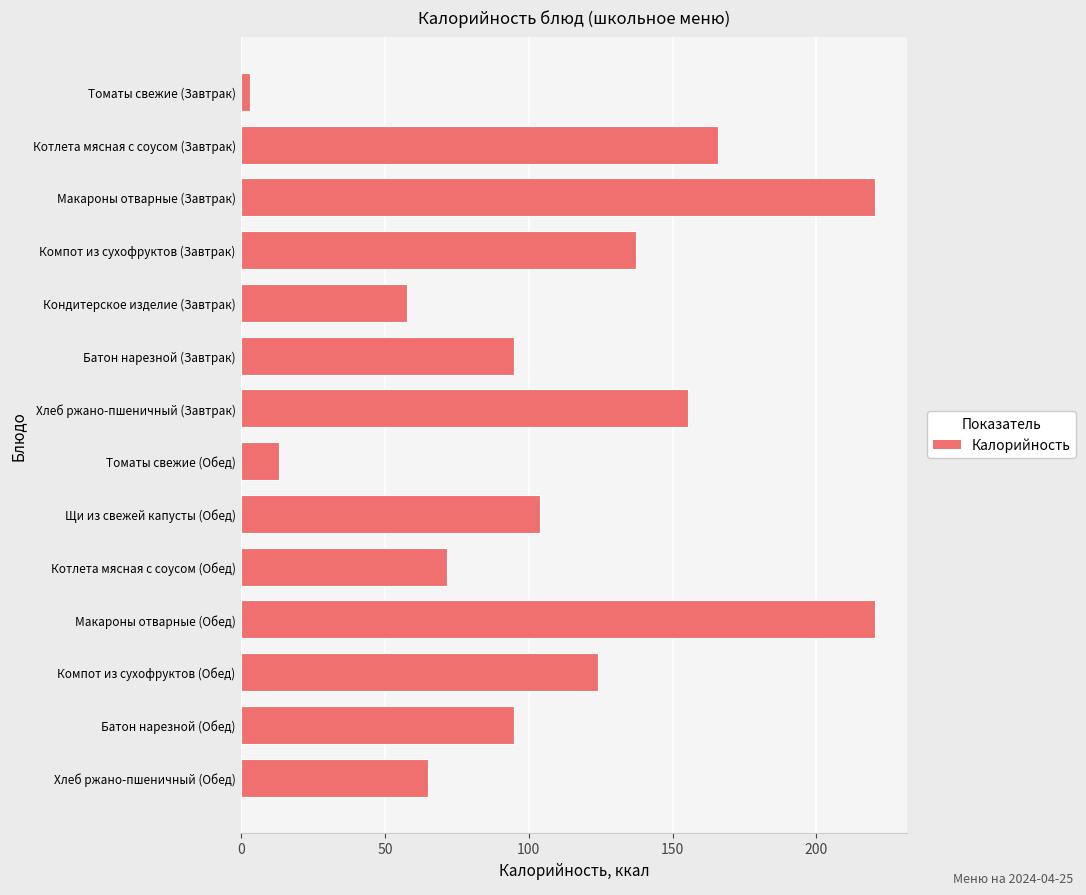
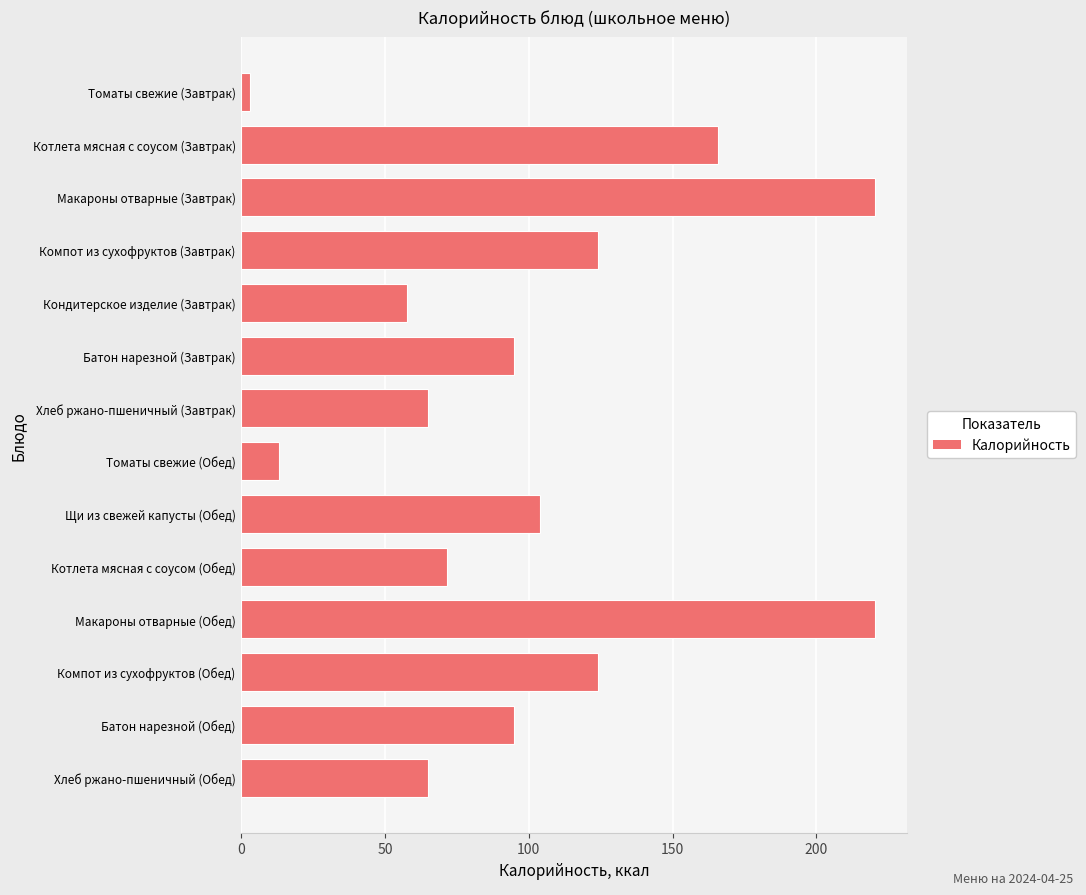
Компот из сухофруктов (Завтрак): 137 -> 124
Хлеб ржано-пшеничный (Завтрак): 156 -> 65
